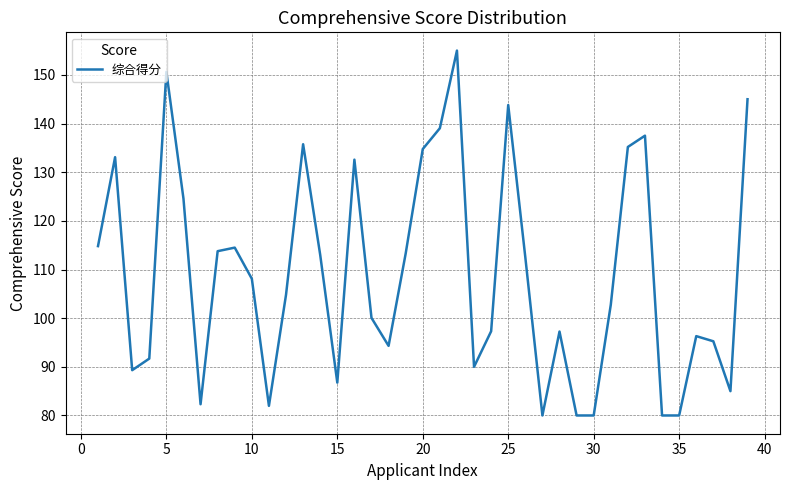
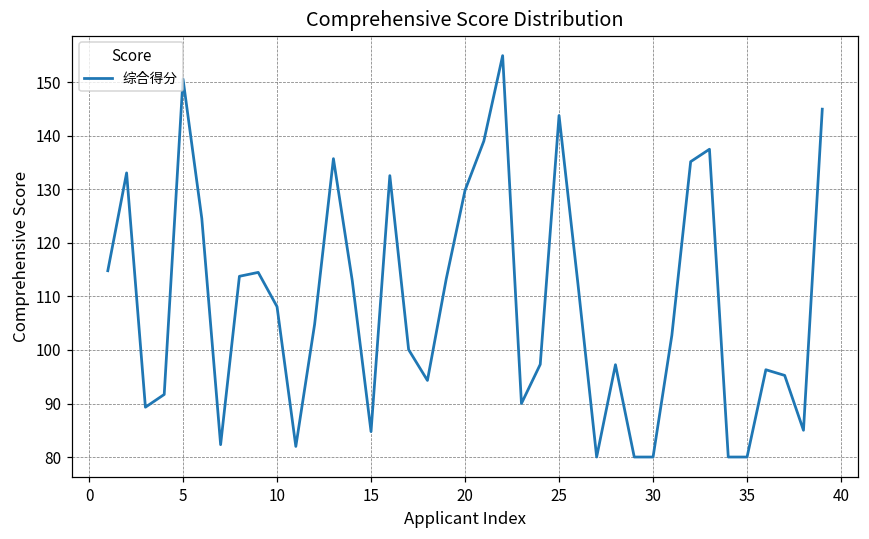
15: 87 -> 85
20: 135 -> 130
